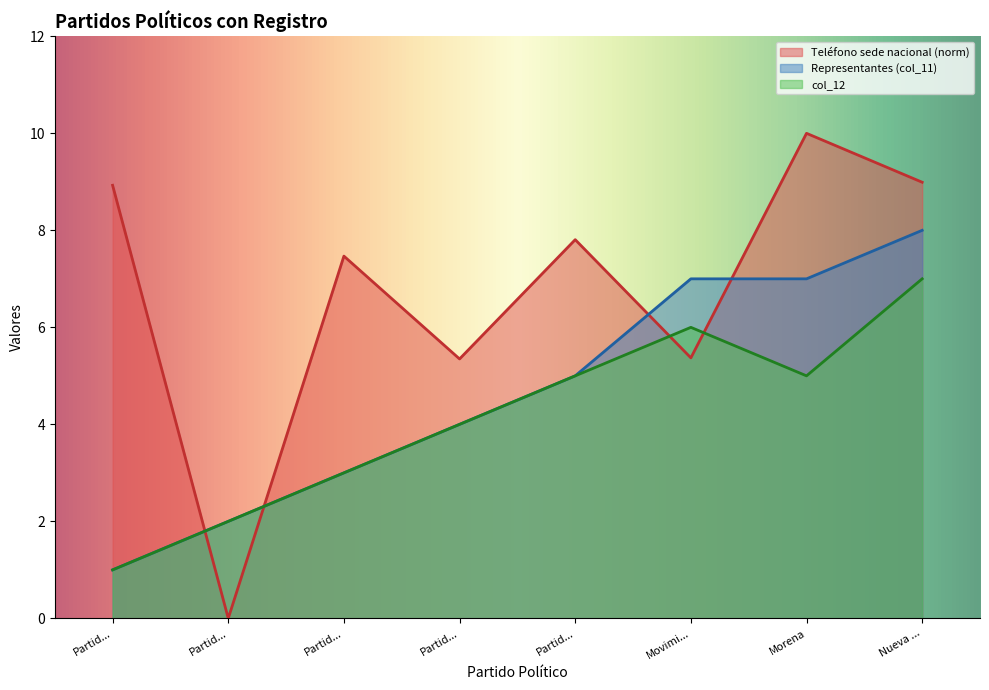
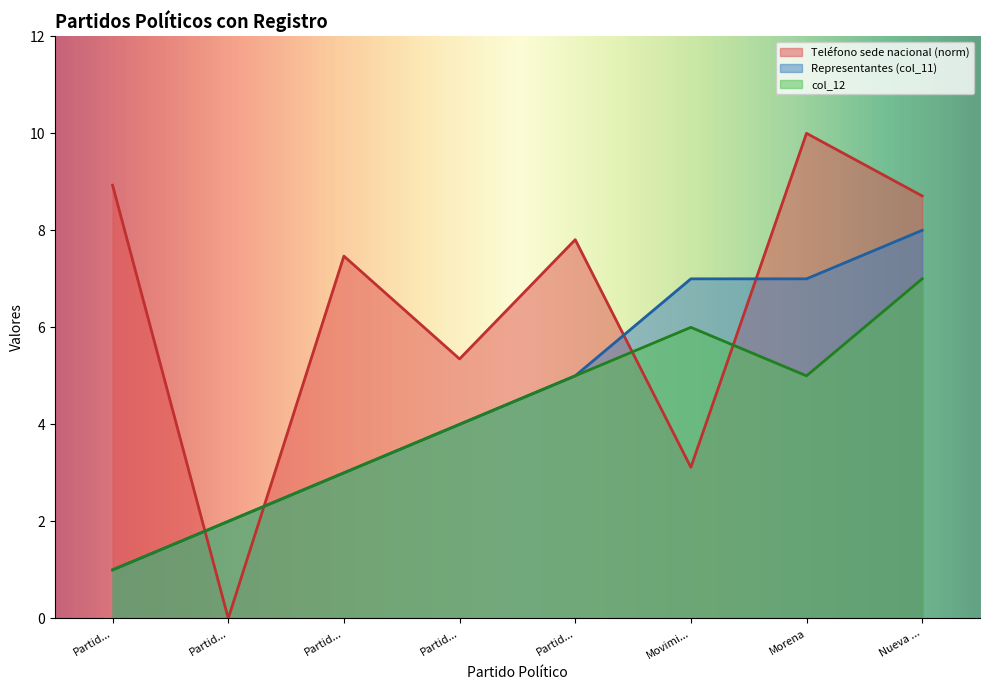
Teléfono sede nacional (norm), Movimi...: 5.4 -> 3.1
Teléfono sede nacional (norm), Nueva ...: 9.0 -> 8.7
